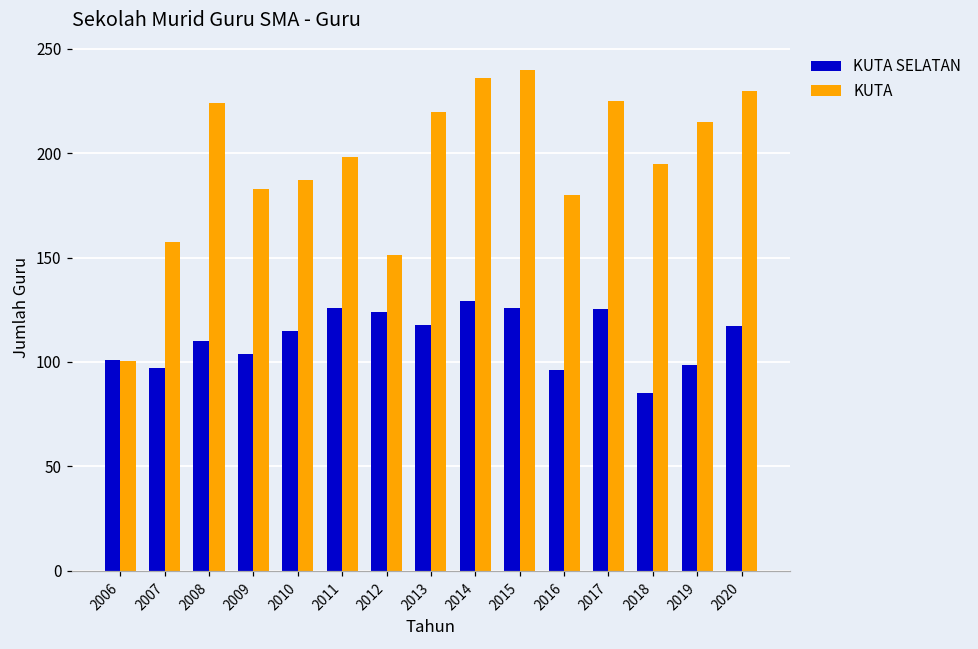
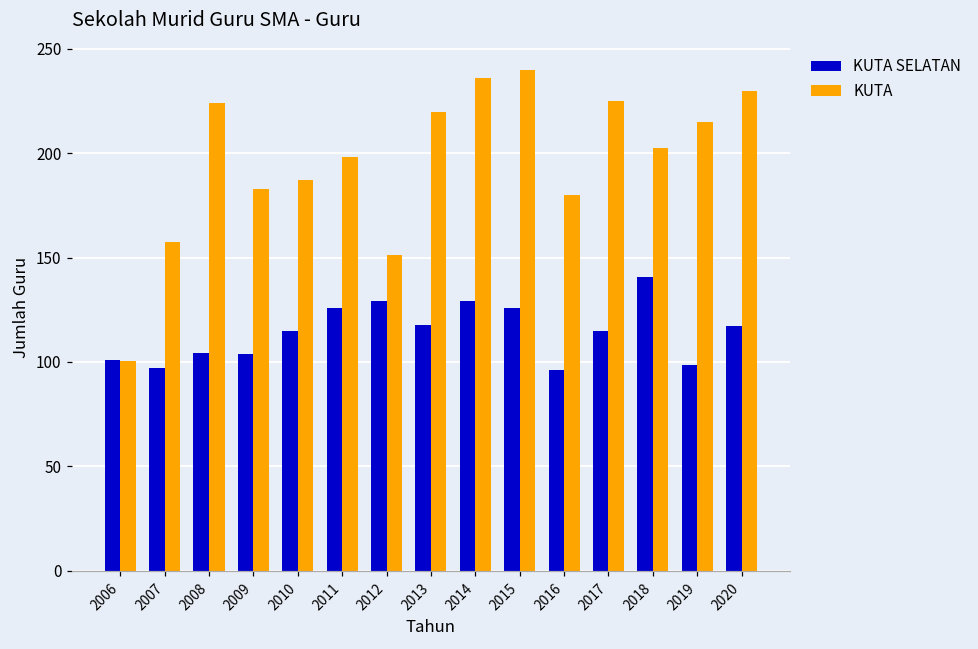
KUTA SELATAN, 2008: 110 -> 104
KUTA SELATAN, 2012: 124 -> 129
KUTA SELATAN, 2017: 125 -> 115
KUTA SELATAN, 2018: 85 -> 141
KUTA, 2018: 195 -> 203
